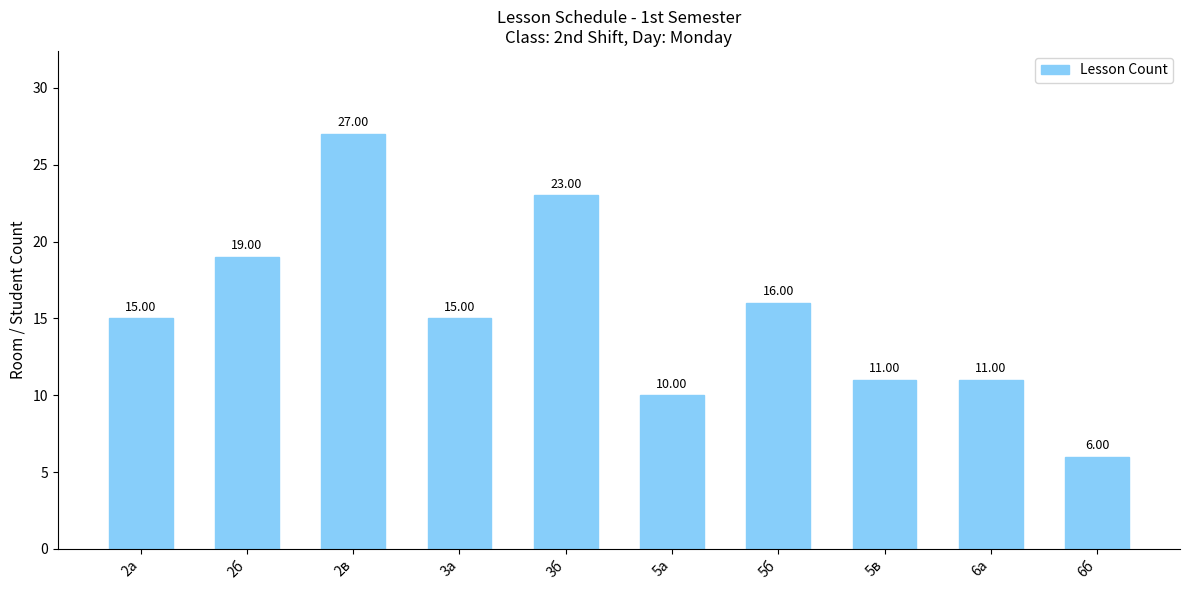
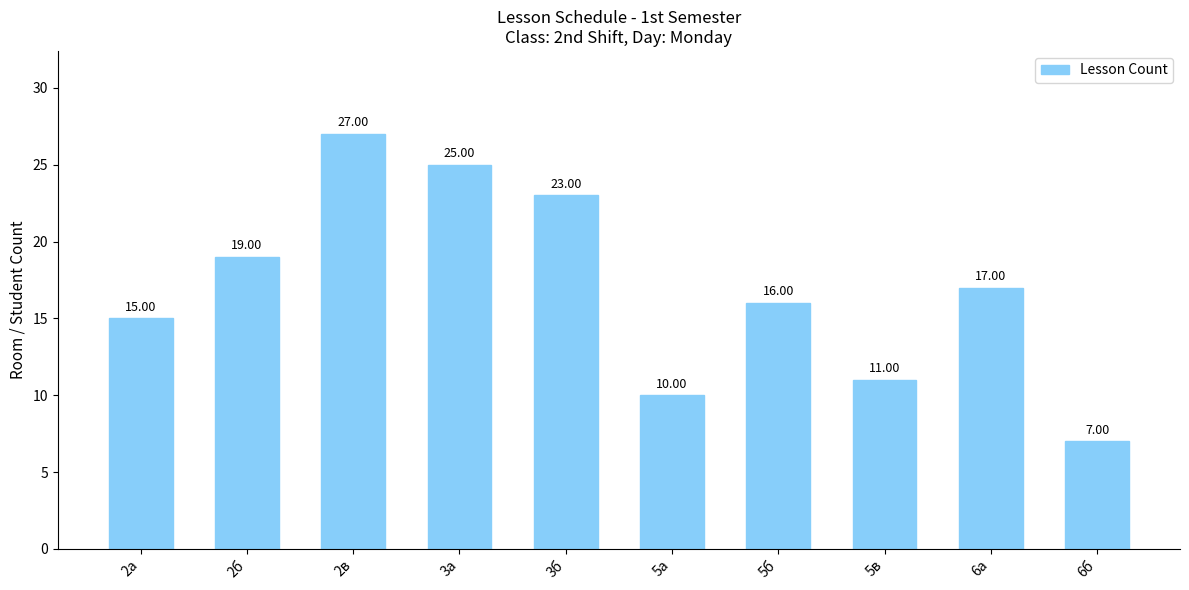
3а: 15.00 -> 25.00
6а: 11.00 -> 17.00
6б: 6.00 -> 7.00
